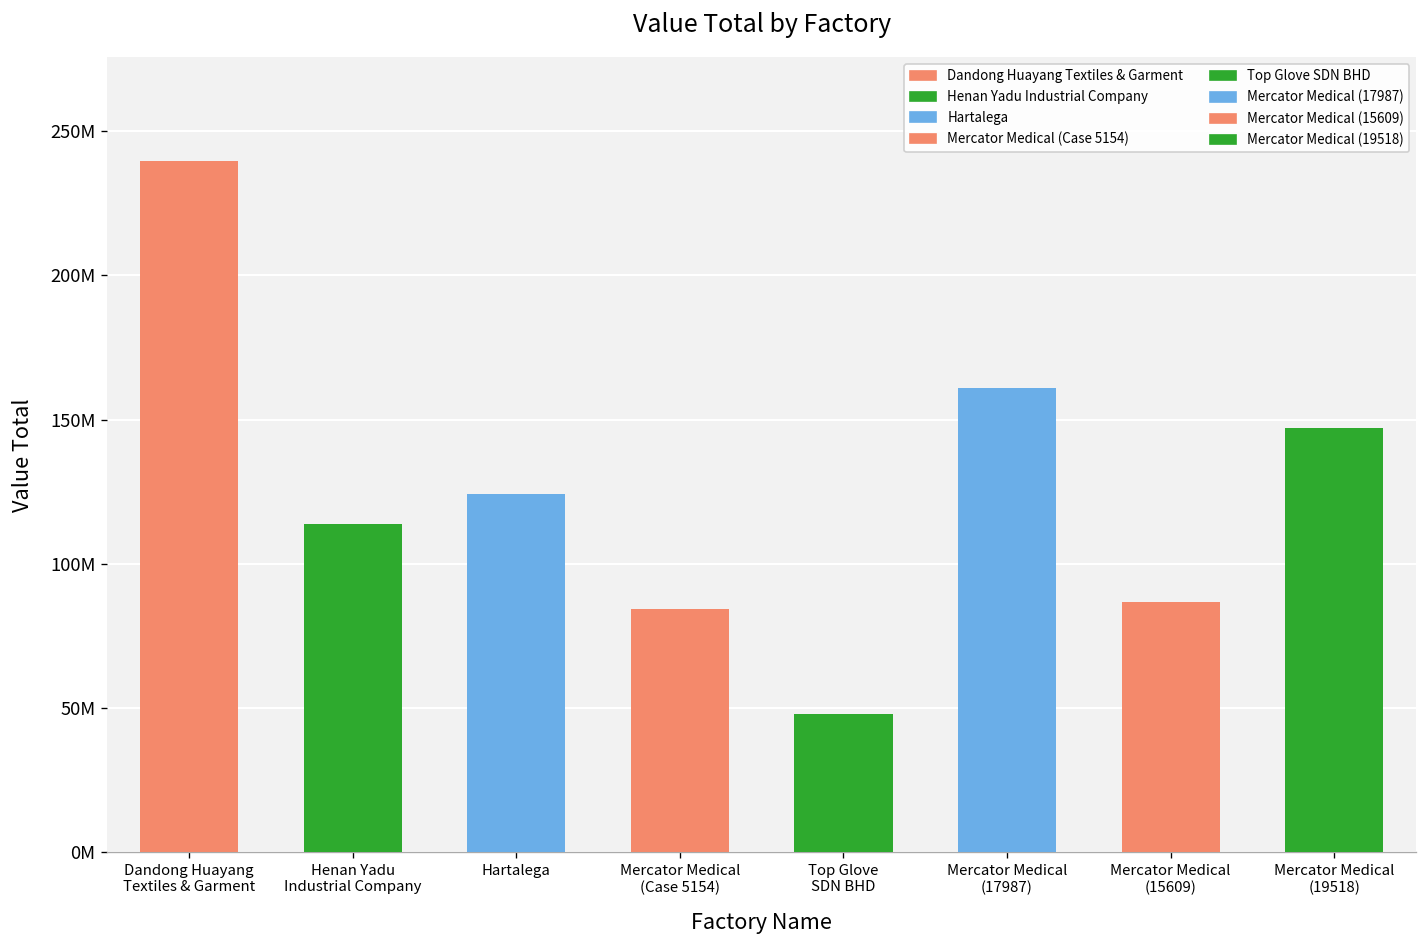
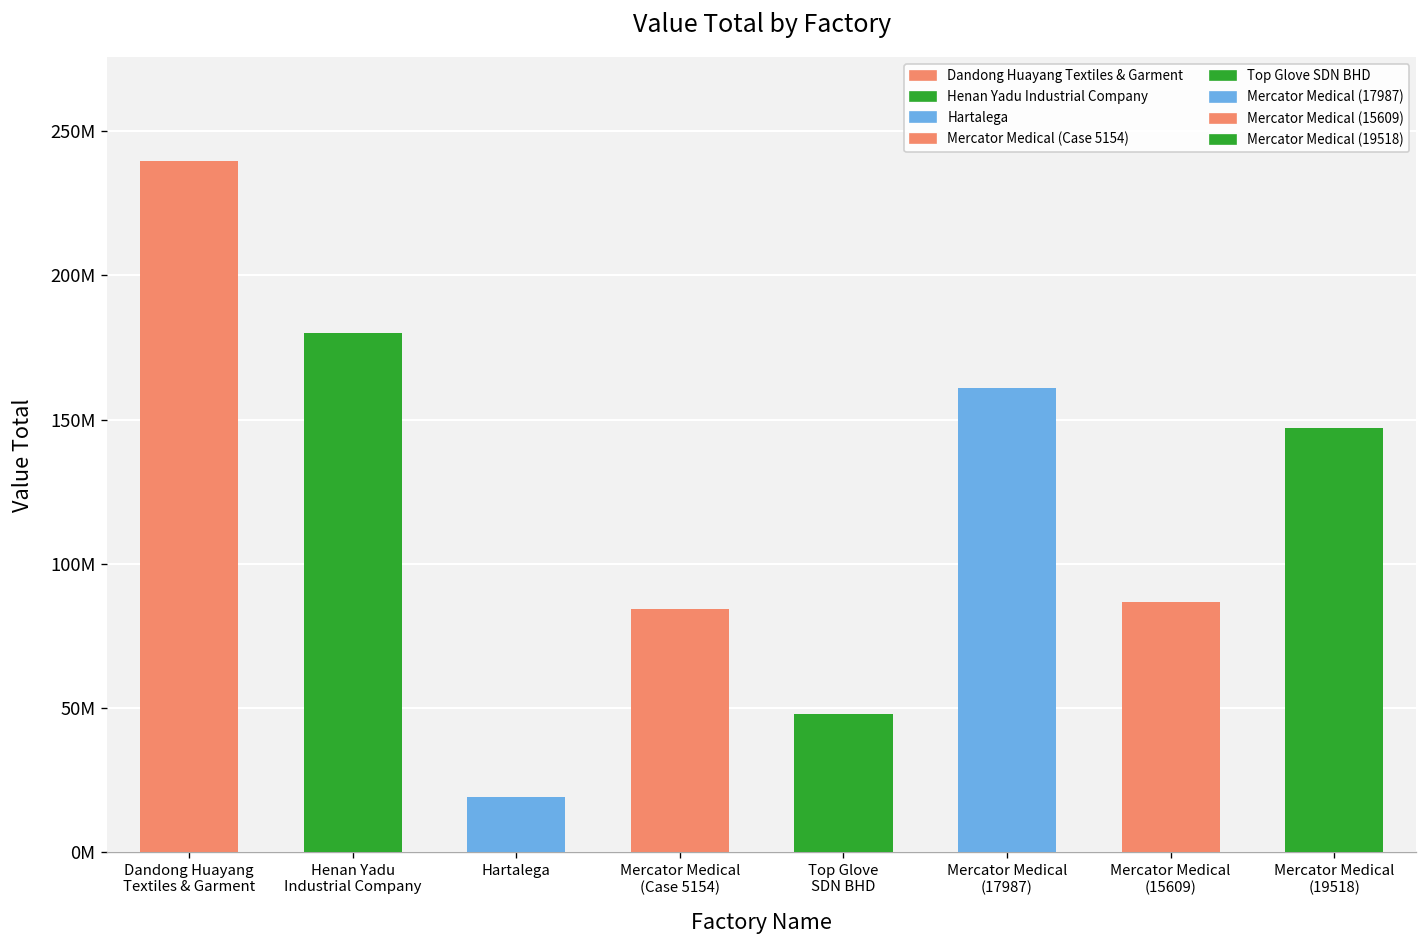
Henan Yadu Industrial Company: 114000000 -> 180000000
Hartalega: 124000000 -> 19000000
